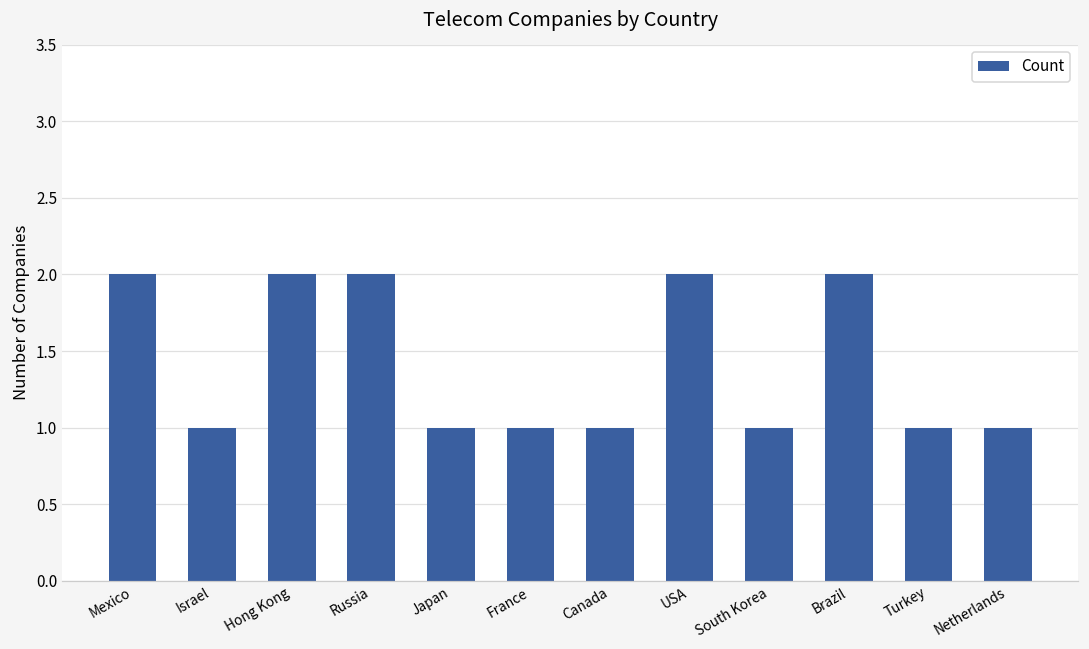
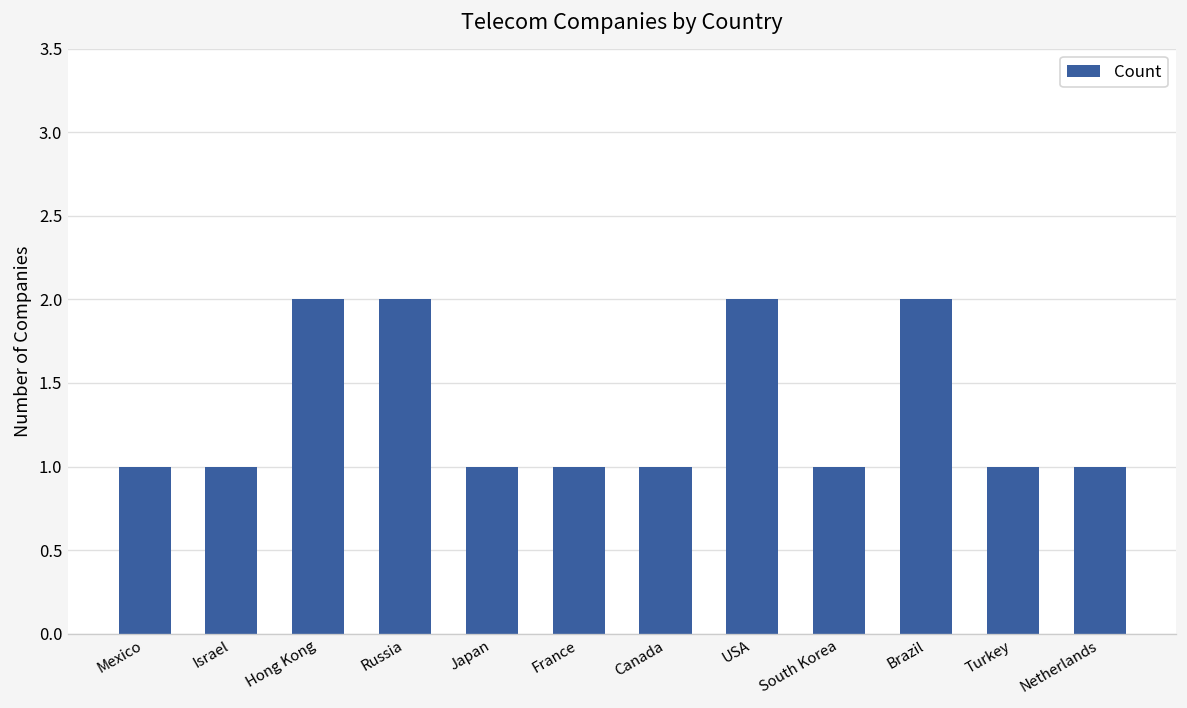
Mexico: 2 -> 1
